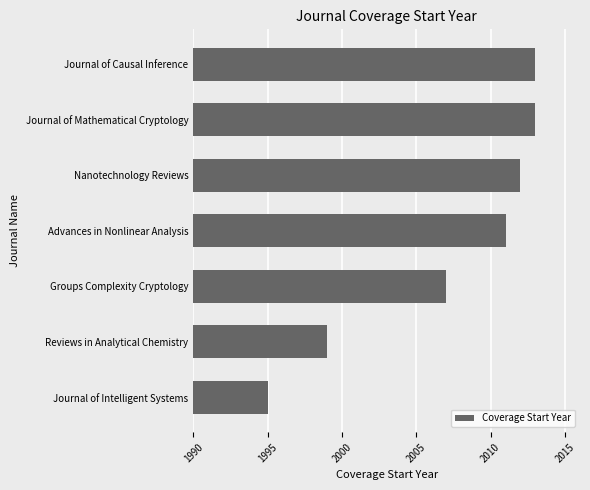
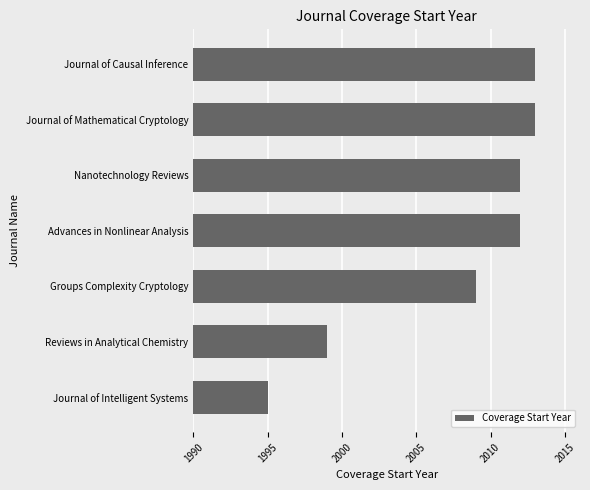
Advances in Nonlinear Analysis: 2011 -> 2012
Groups Complexity Cryptology: 2007 -> 2009
